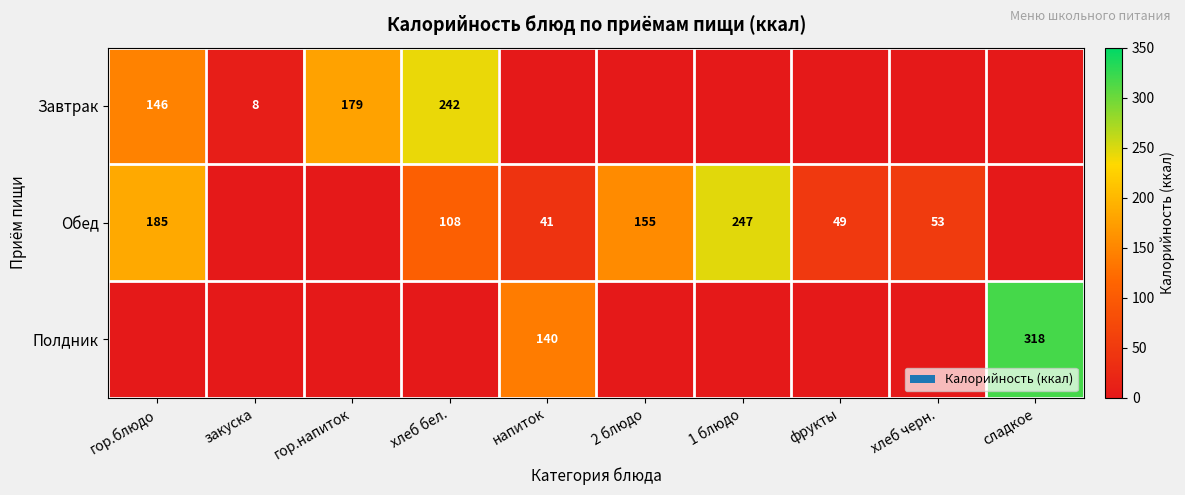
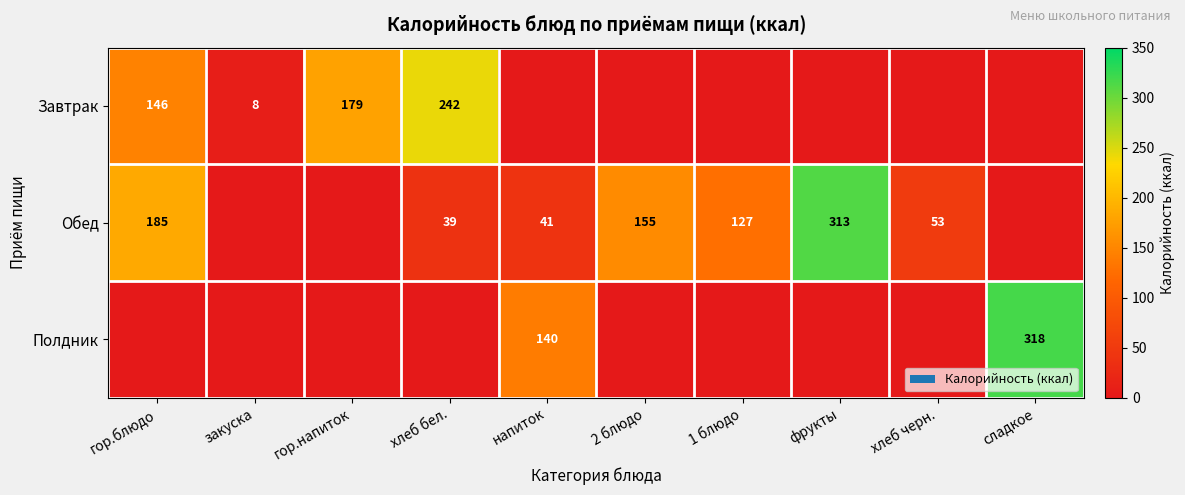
Обед, хлеб бел.: 108 -> 39
Обед, 1 блюдо: 247 -> 127
Обед, фрукты: 49 -> 313
